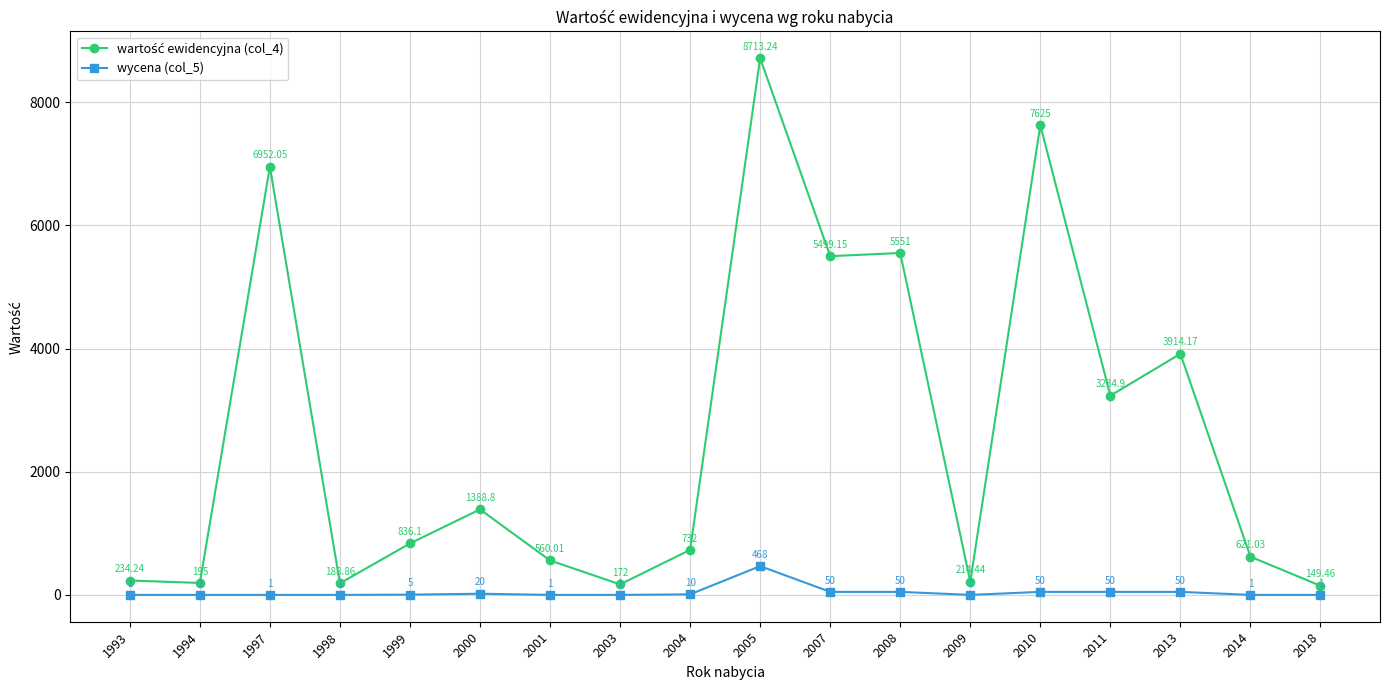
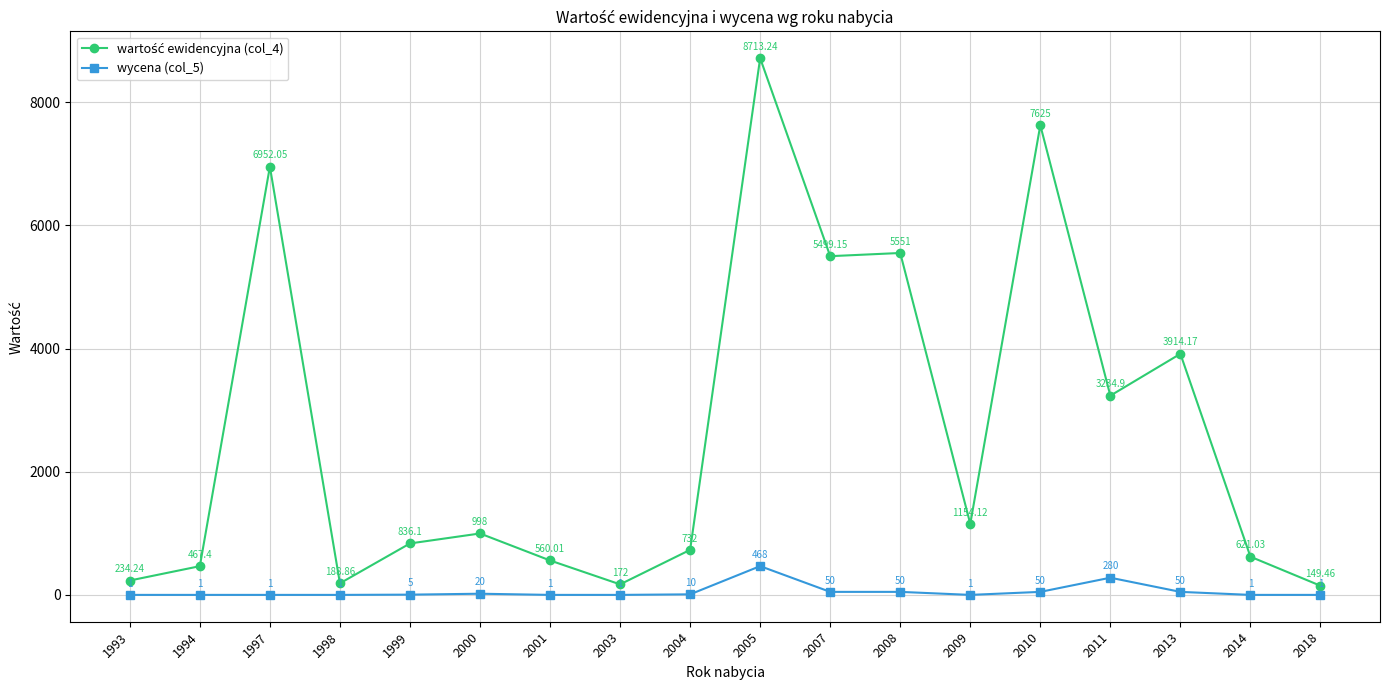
wartość ewidencyjna (col_4), 1994: 195 -> 467.4
wartość ewidencyjna (col_4), 2000: 1388.8 -> 998
wartość ewidencyjna (col_4), 2009: 214.44 -> 1154.12
wycena (col_5), 2011: 50 -> 280
